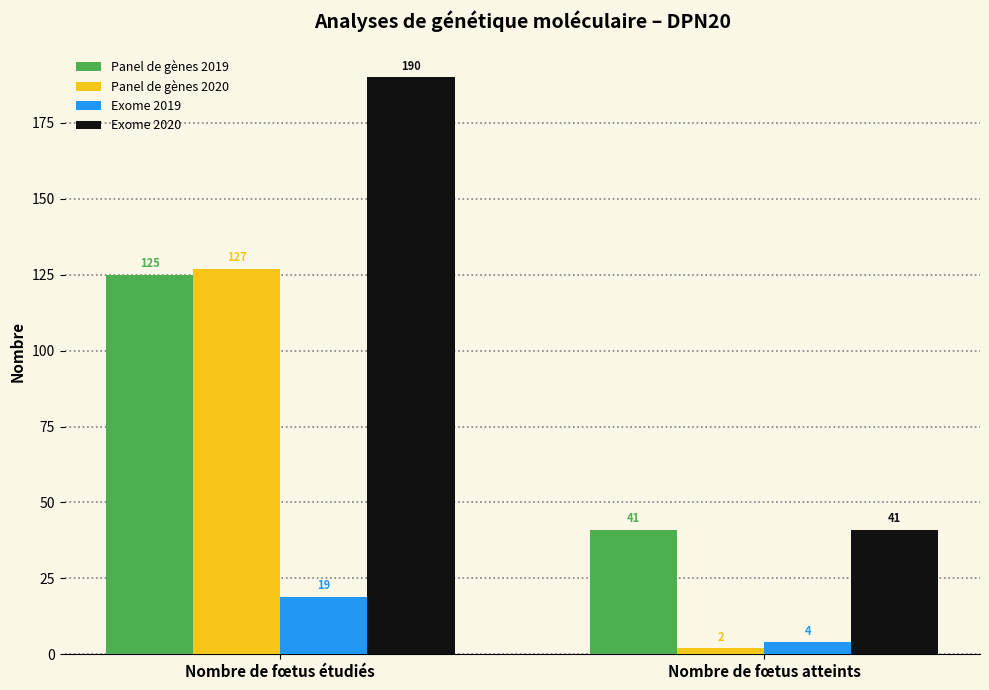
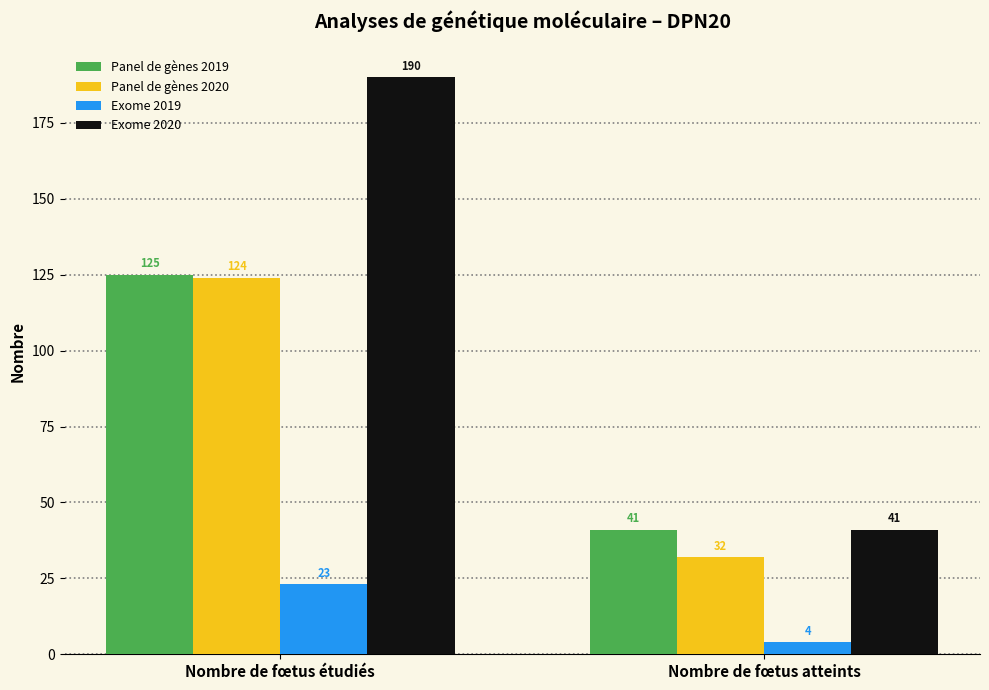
Panel de gènes 2020, Nombre de fœtus étudiés: 127 -> 124
Exome 2019, Nombre de fœtus étudiés: 19 -> 23
Panel de gènes 2020, Nombre de fœtus atteints: 2 -> 32
